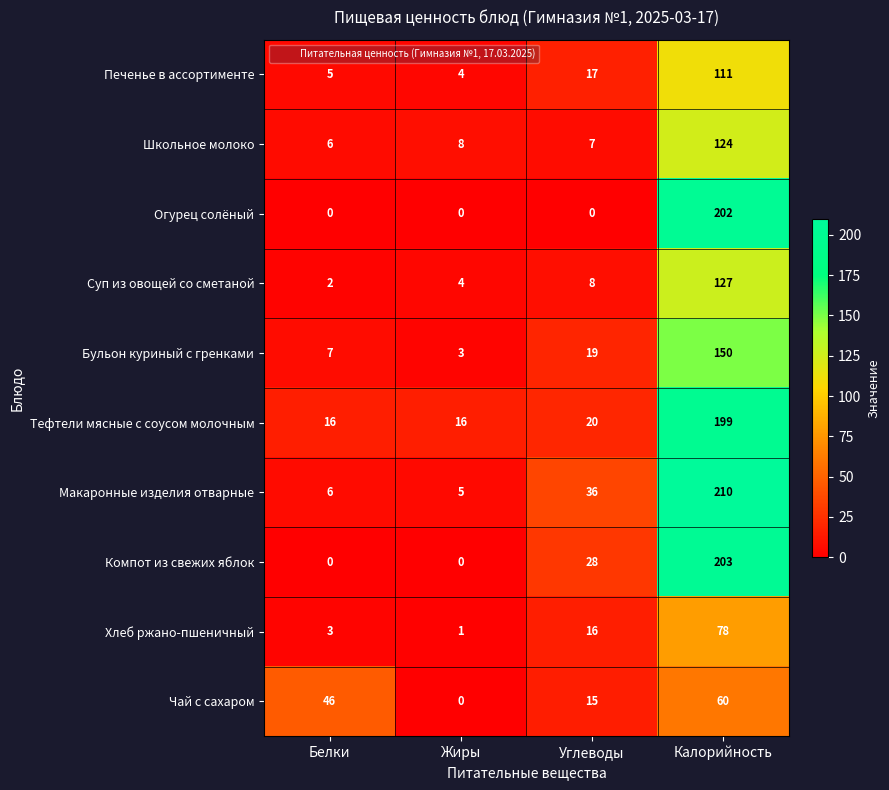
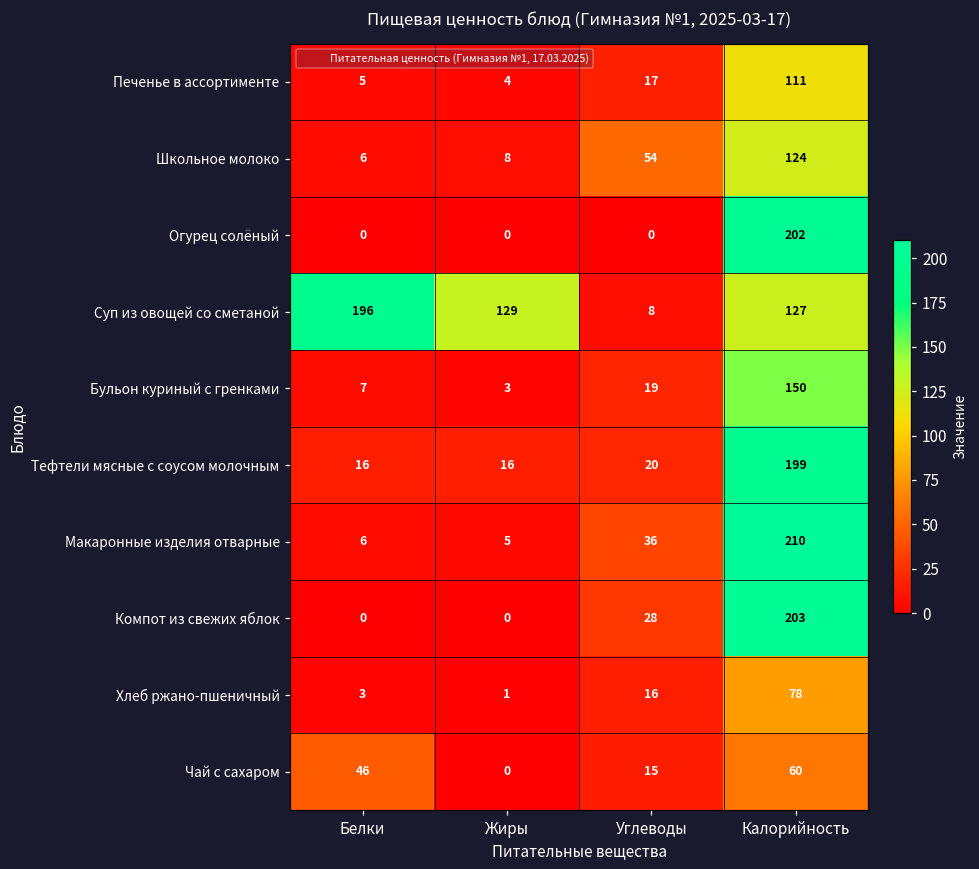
Школьное молоко, Углеводы: 7 -> 54
Суп из овощей со сметаной, Белки: 2 -> 196
Суп из овощей со сметаной, Жиры: 4 -> 129
